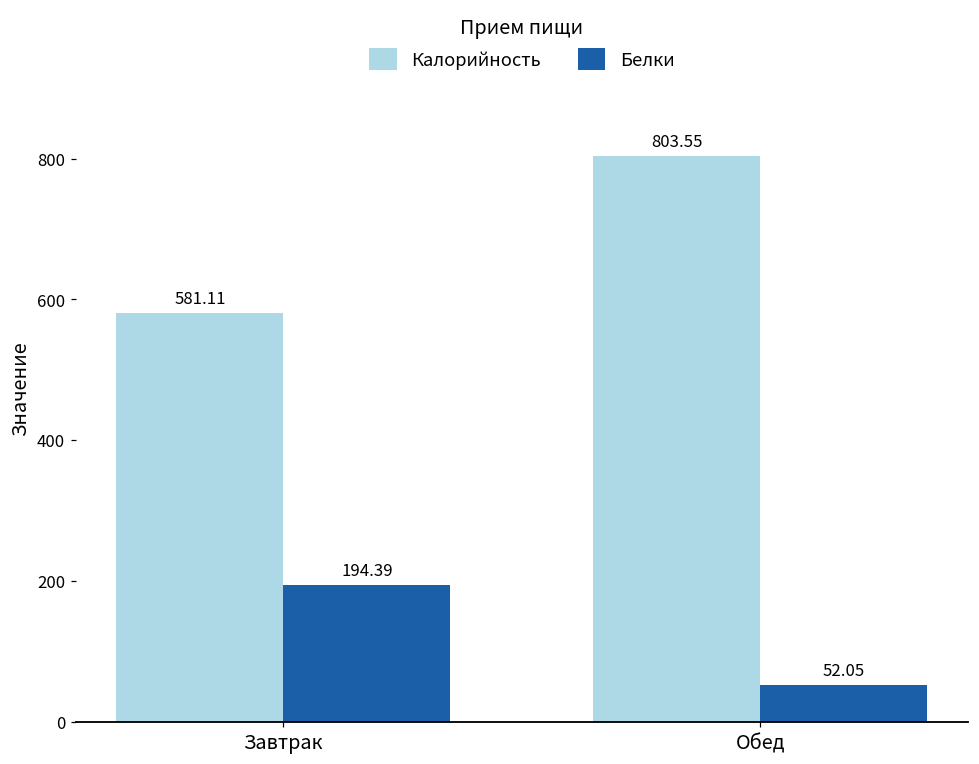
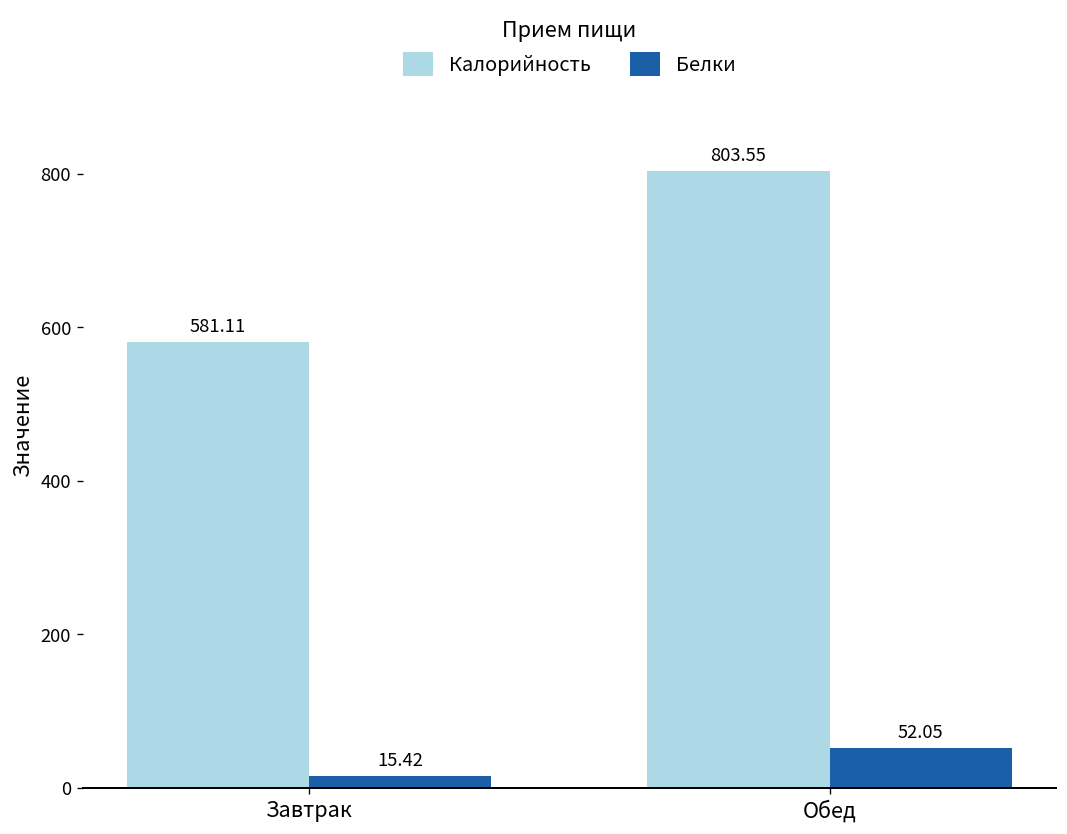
Белки, Завтрак: 194.39 -> 15.42
